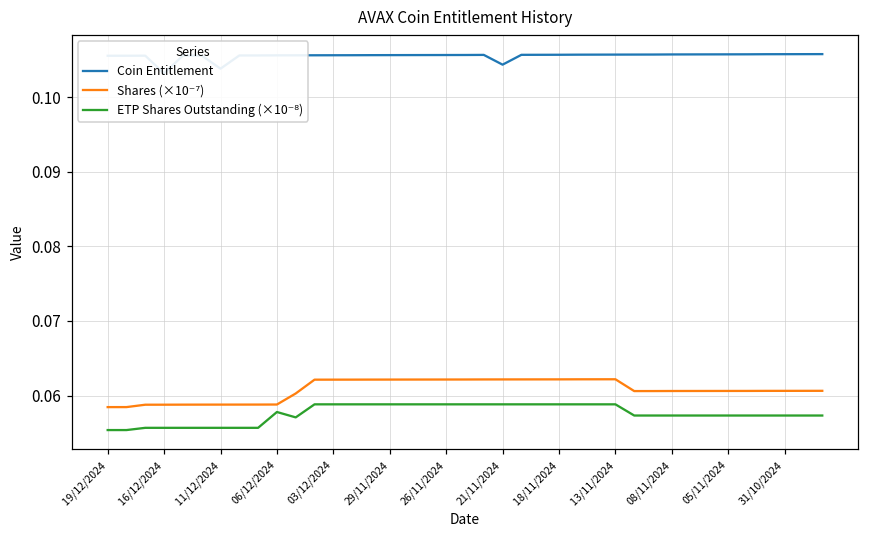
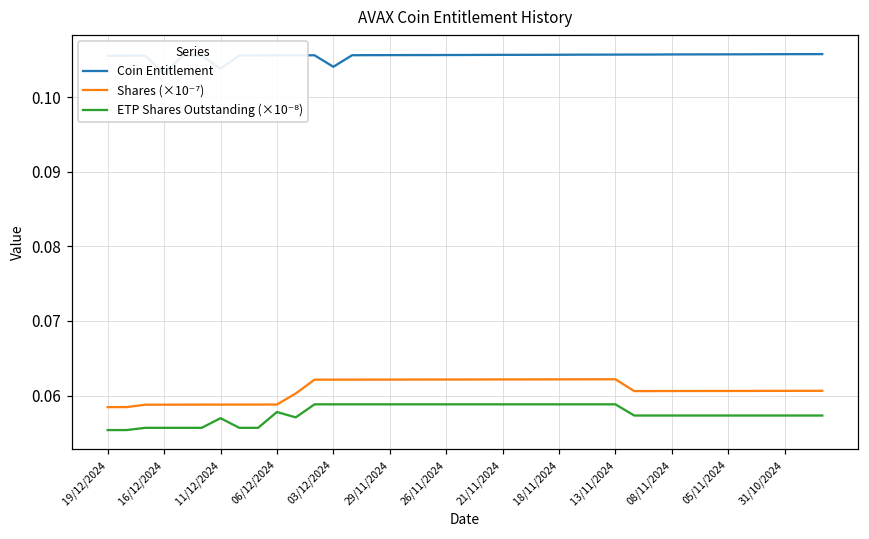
ETP Shares Outstanding (×10⁻⁸), 11/12/2024: 0.056 -> 0.057
Coin Entitlement, 03/12/2024: 0.106 -> 0.104
Coin Entitlement, 21/11/2024: 0.104 -> 0.106
